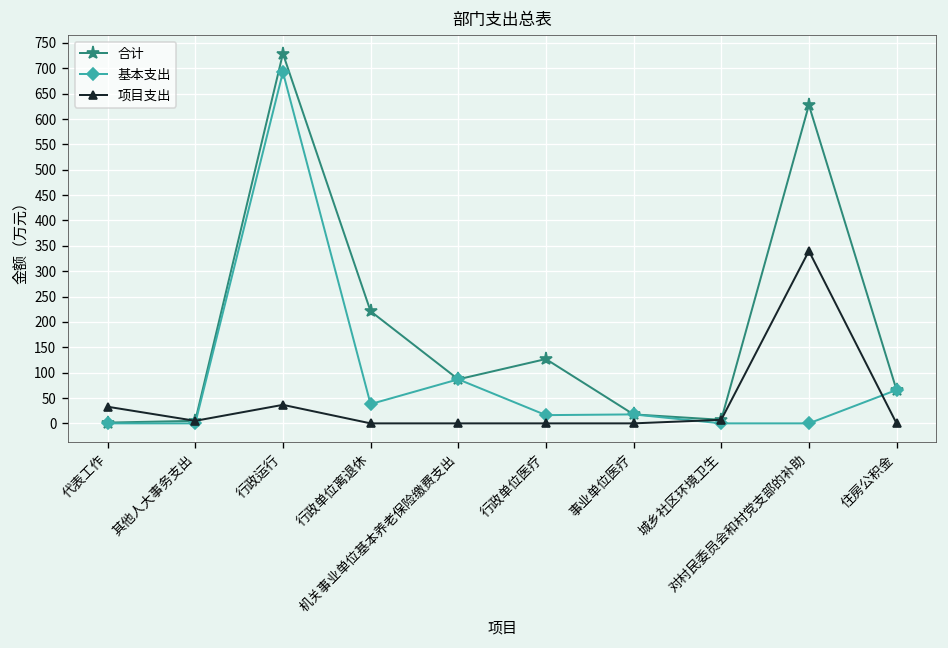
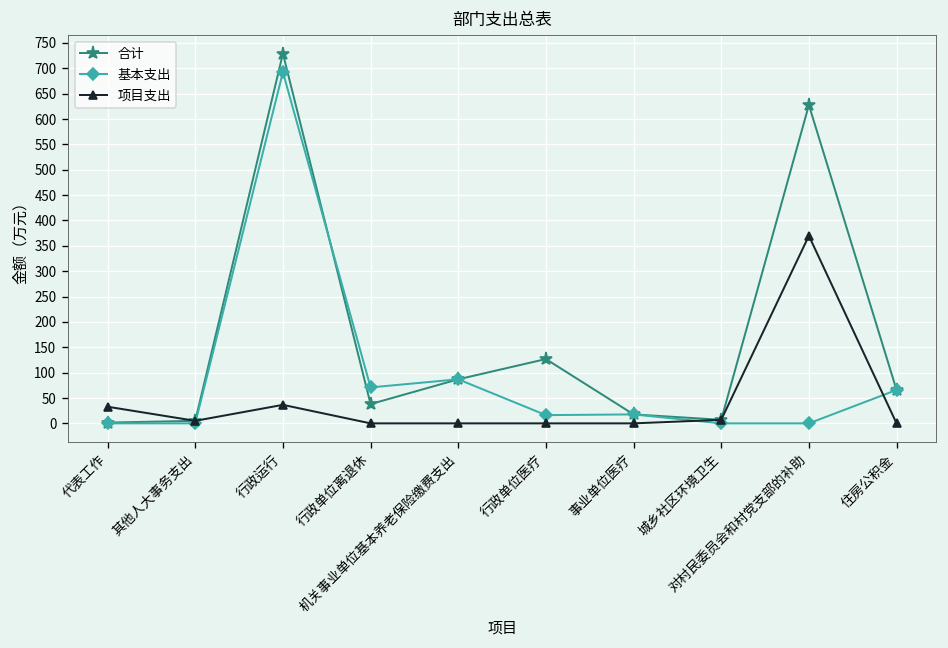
合计, 行政单位离退休: 220 -> 40
基本支出, 行政单位离退休: 40 -> 70
项目支出, 对村民委员会和村党支部的补助: 340 -> 370
